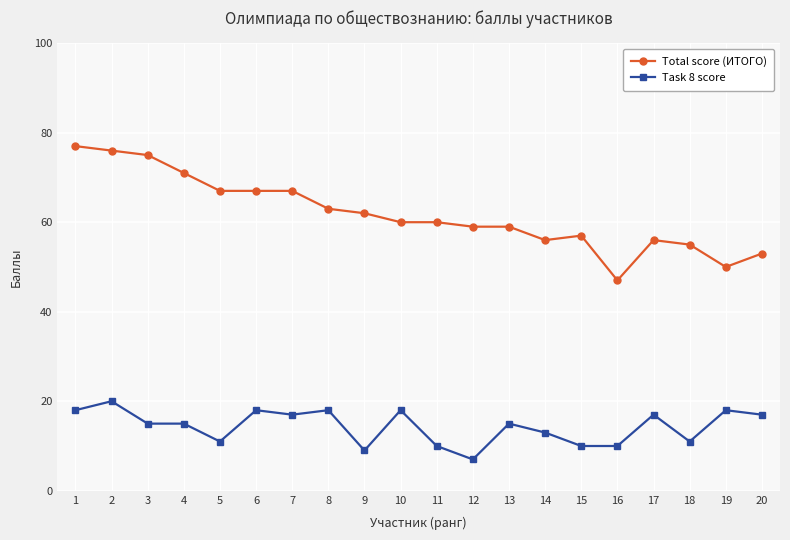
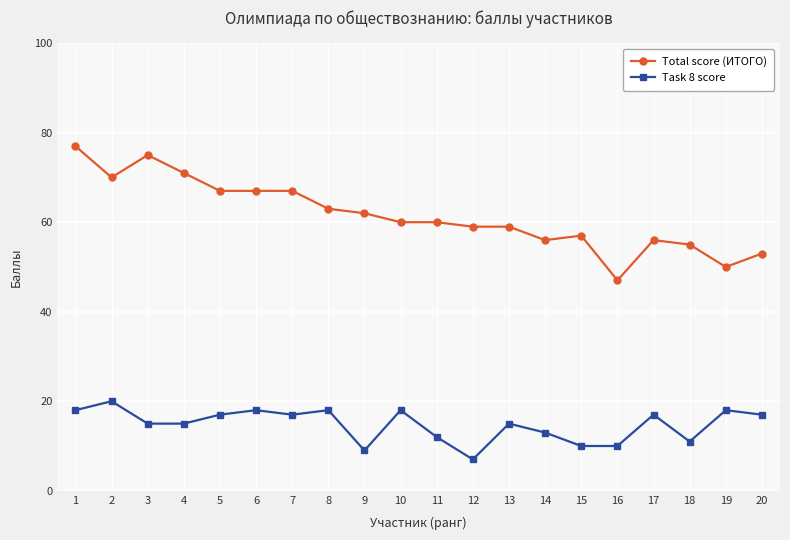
Total score (ИТОГО), 2: 76 -> 70
Task 8 score, 5: 11 -> 17
Task 8 score, 11: 10 -> 12
